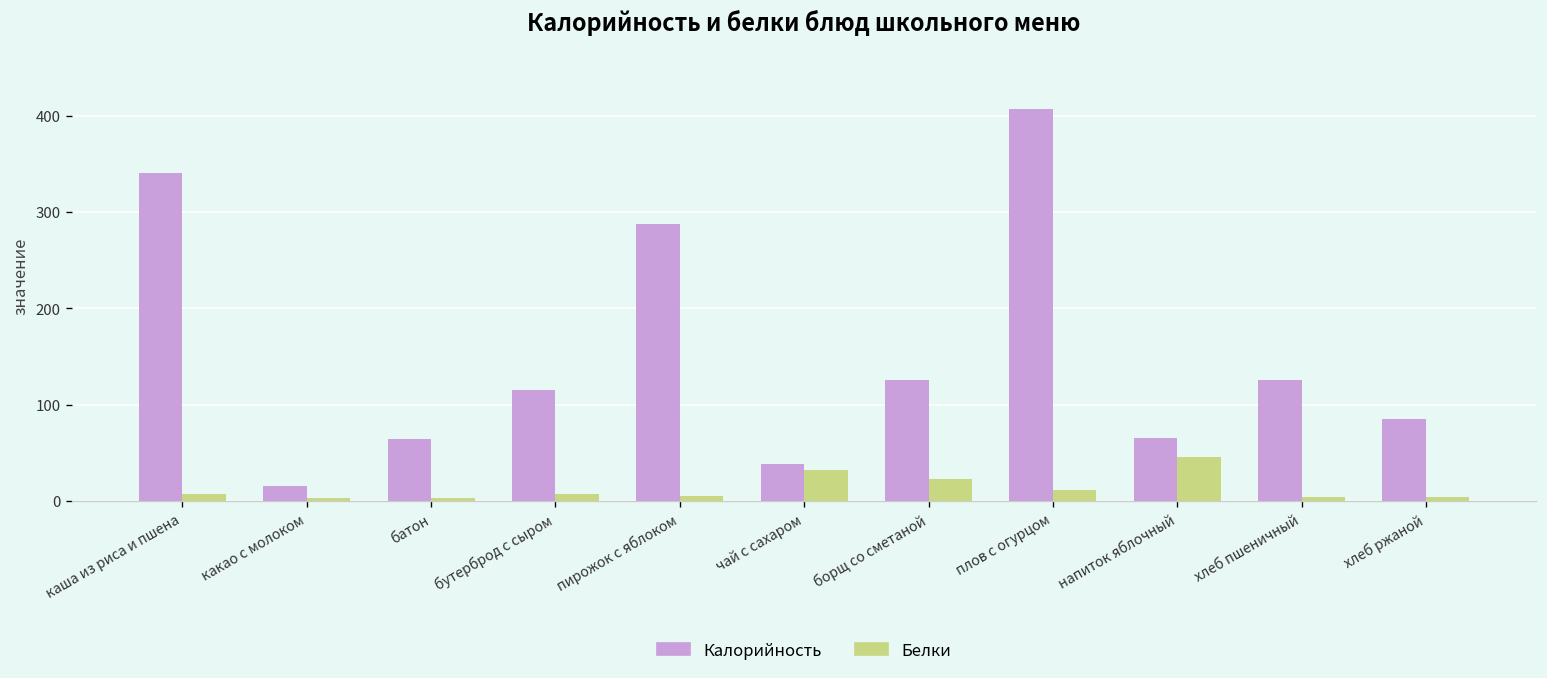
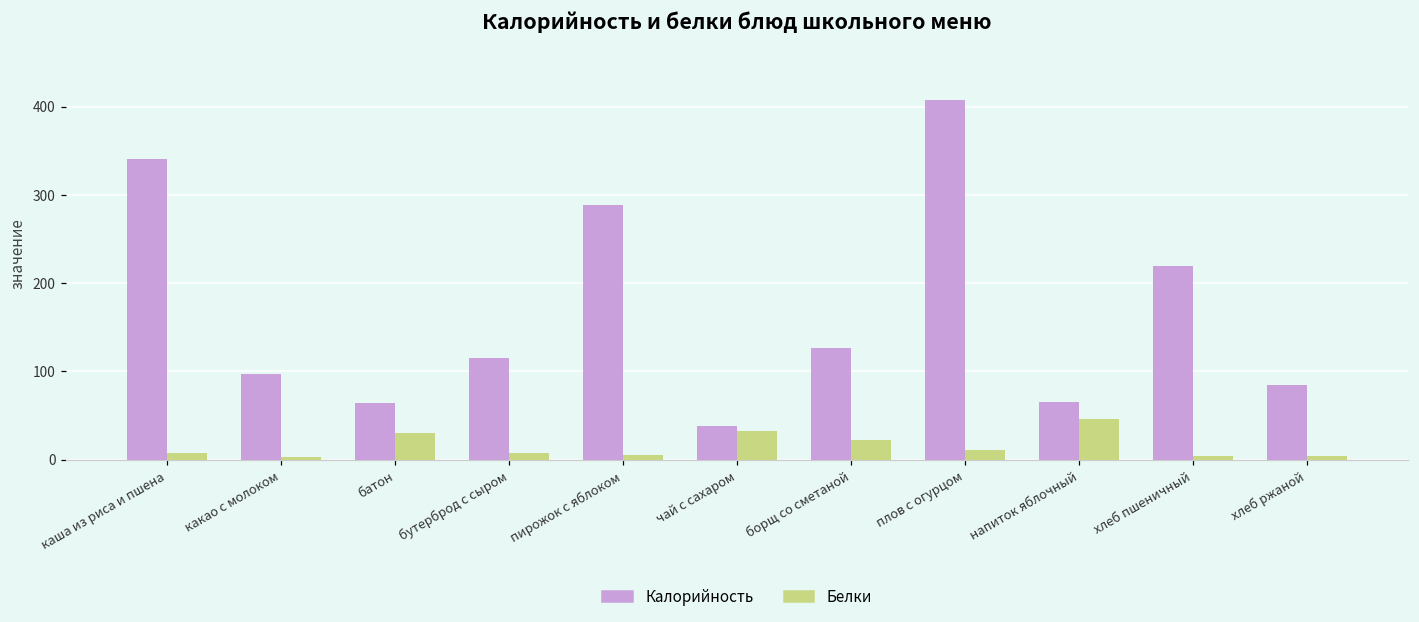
Калорийность, какао с молоком: 20 -> 100
Белки, батон: 0 -> 30
Калорийность, хлеб пшеничный: 130 -> 220
